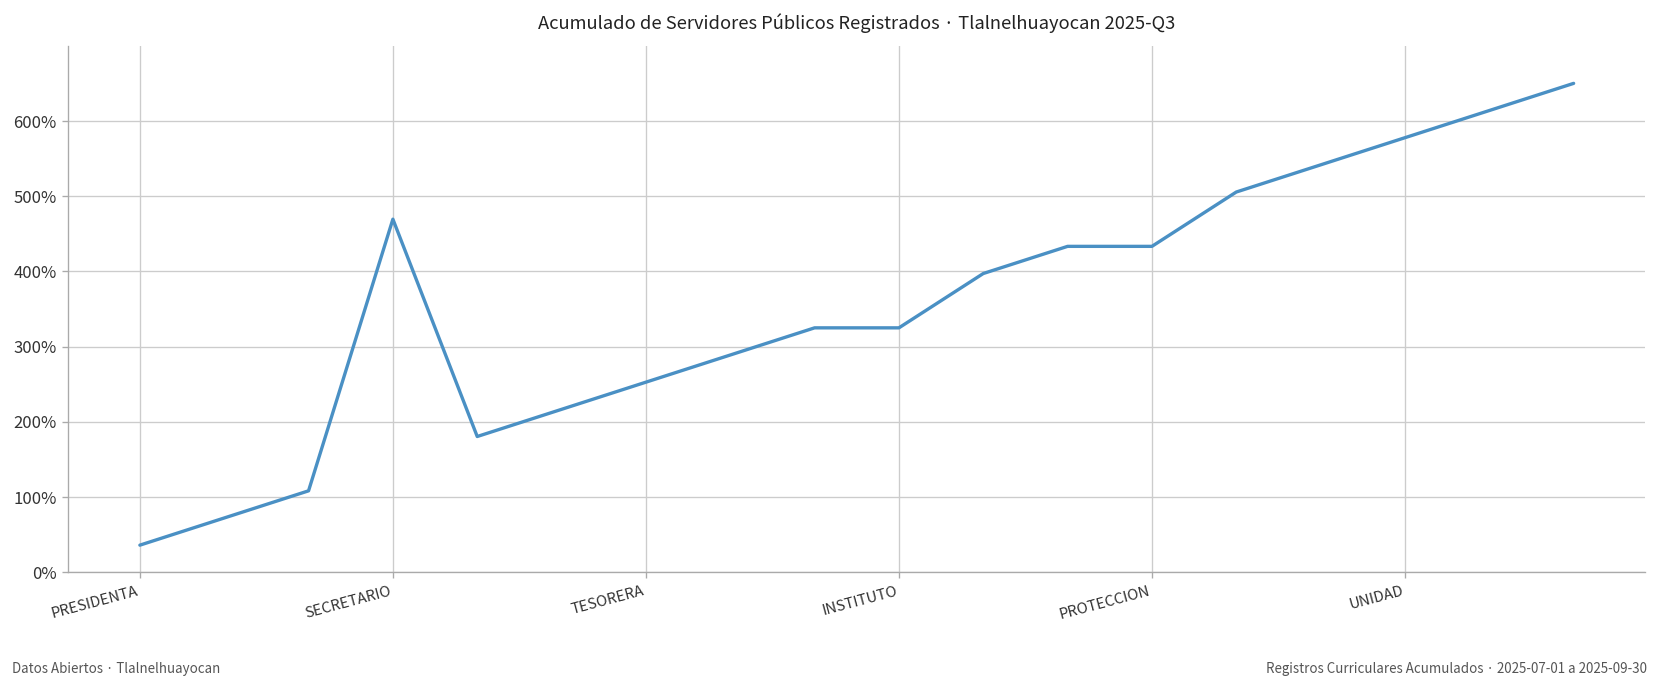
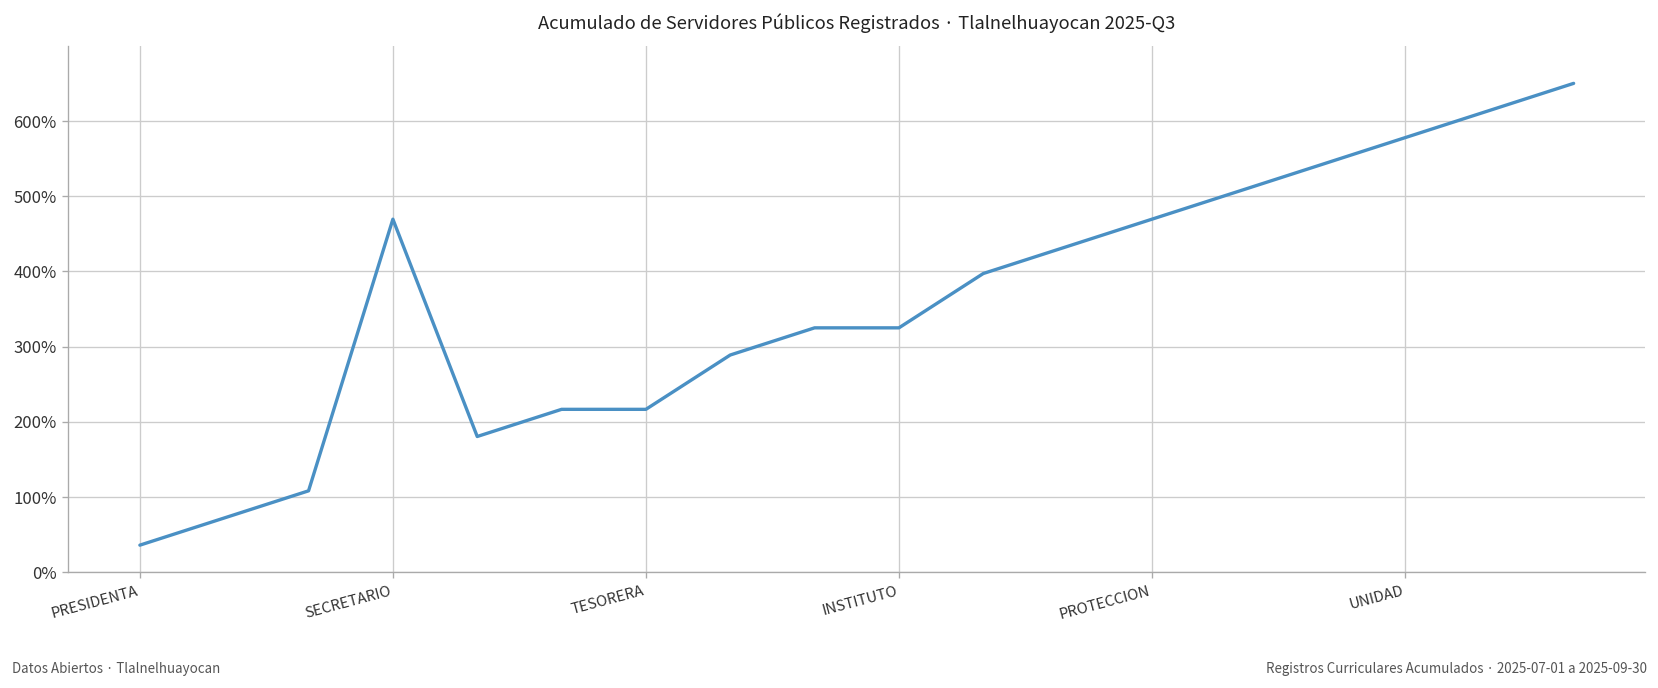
TESORERA: 250% -> 220%
PROTECCION: 430% -> 470%
